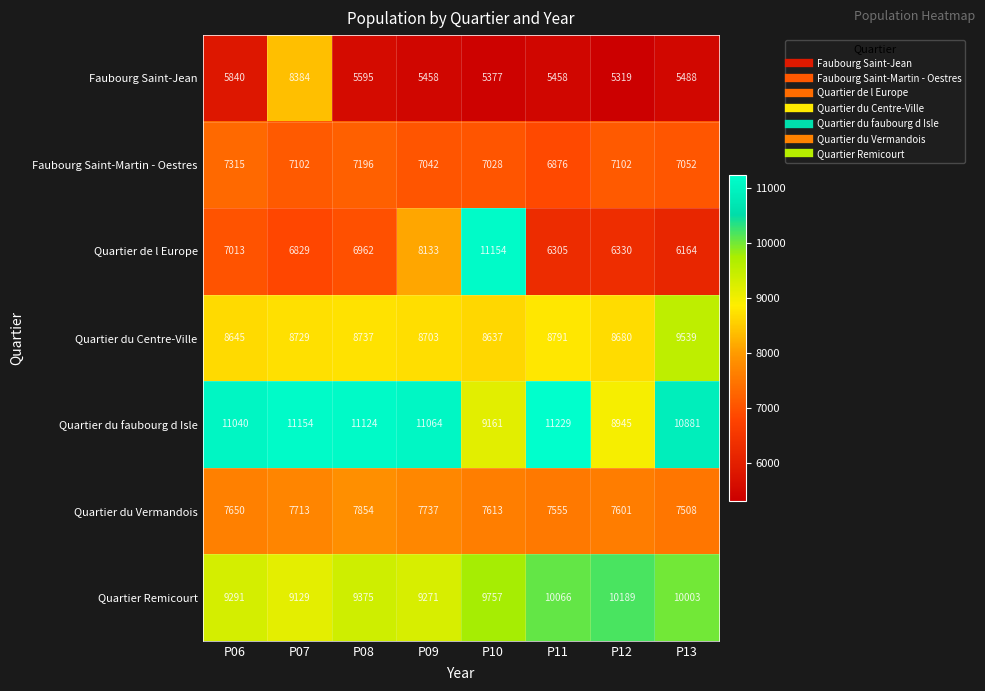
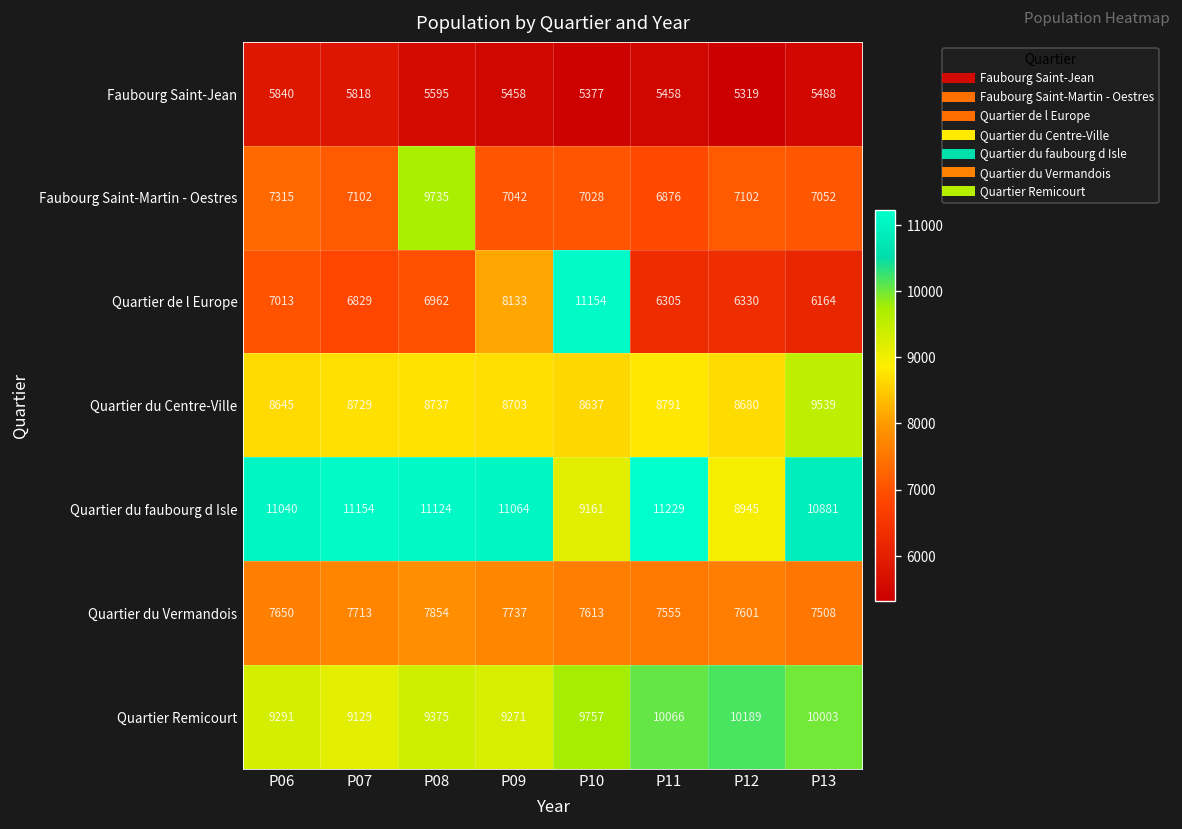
Faubourg Saint-Jean, P07: 8384 -> 5818
Faubourg Saint-Martin - Oestres, P08: 7196 -> 9735
